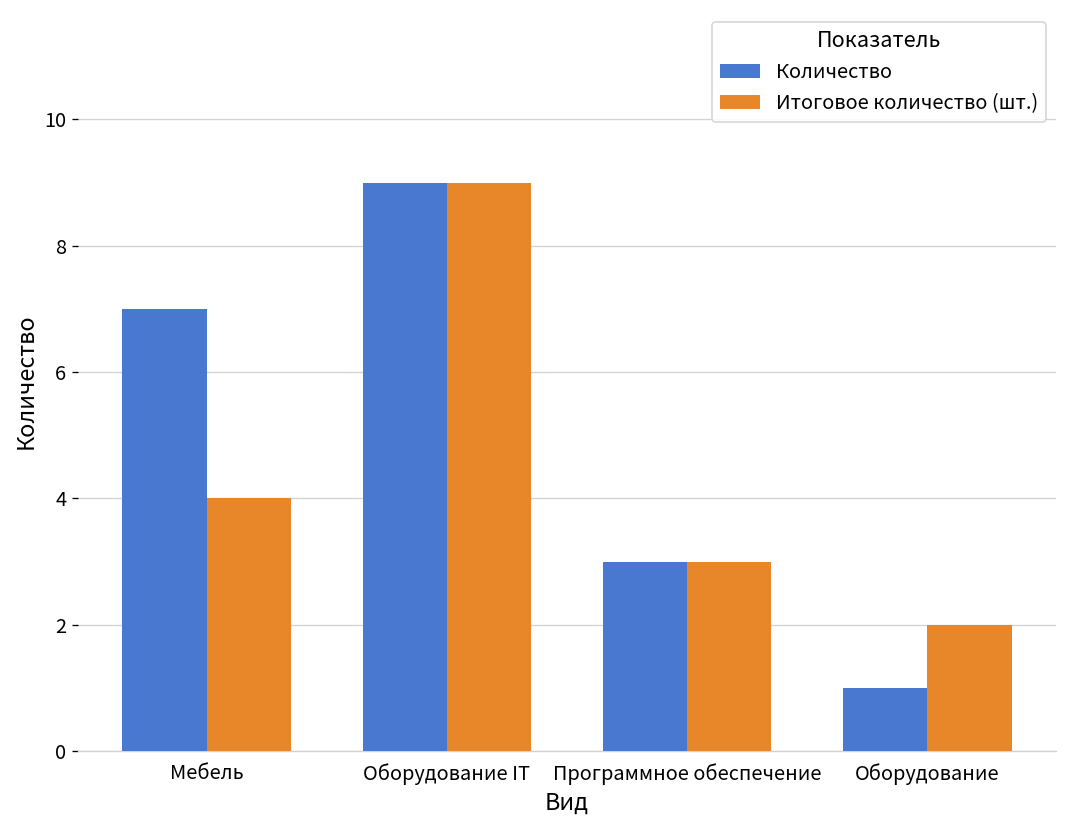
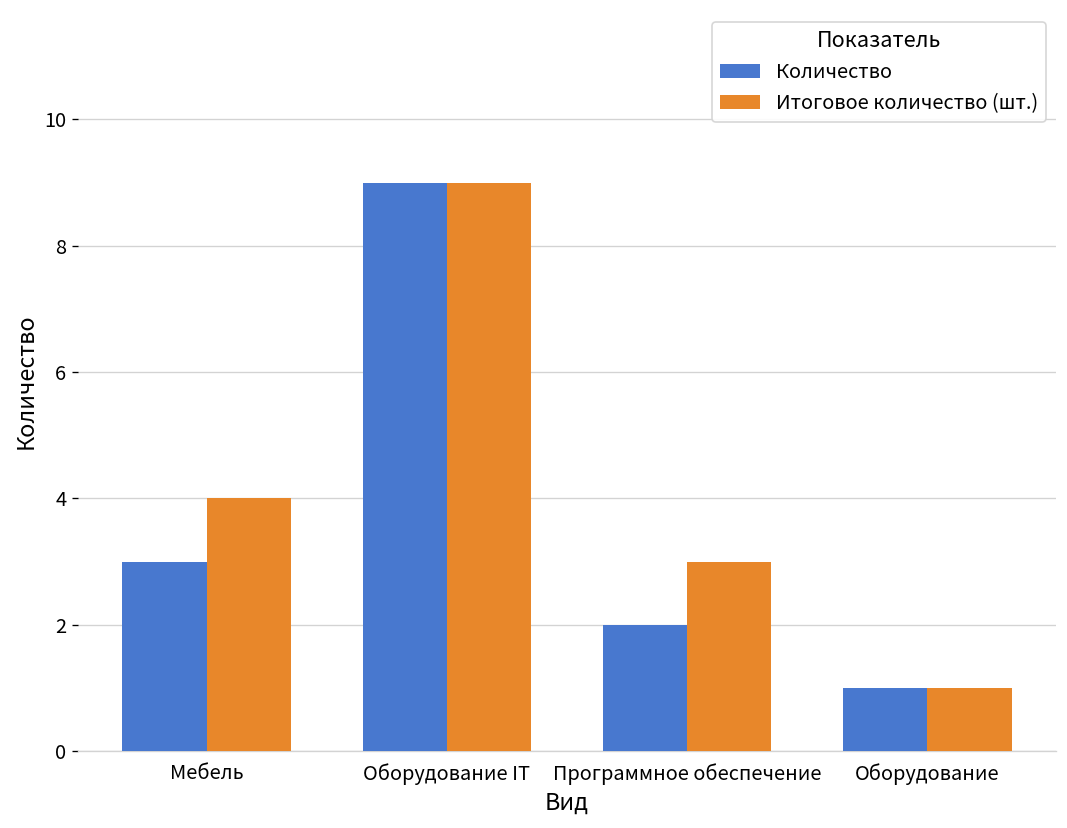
Количество, Мебель: 7 -> 3
Количество, Программное обеспечение: 3 -> 2
Итоговое количество (шт.), Оборудование: 2 -> 1
